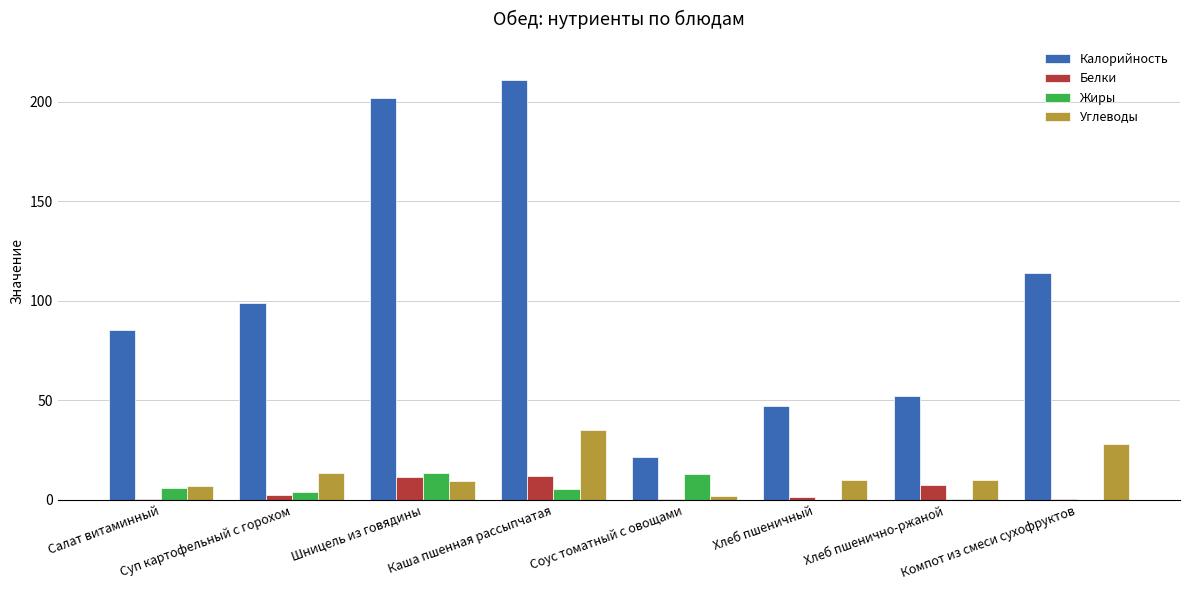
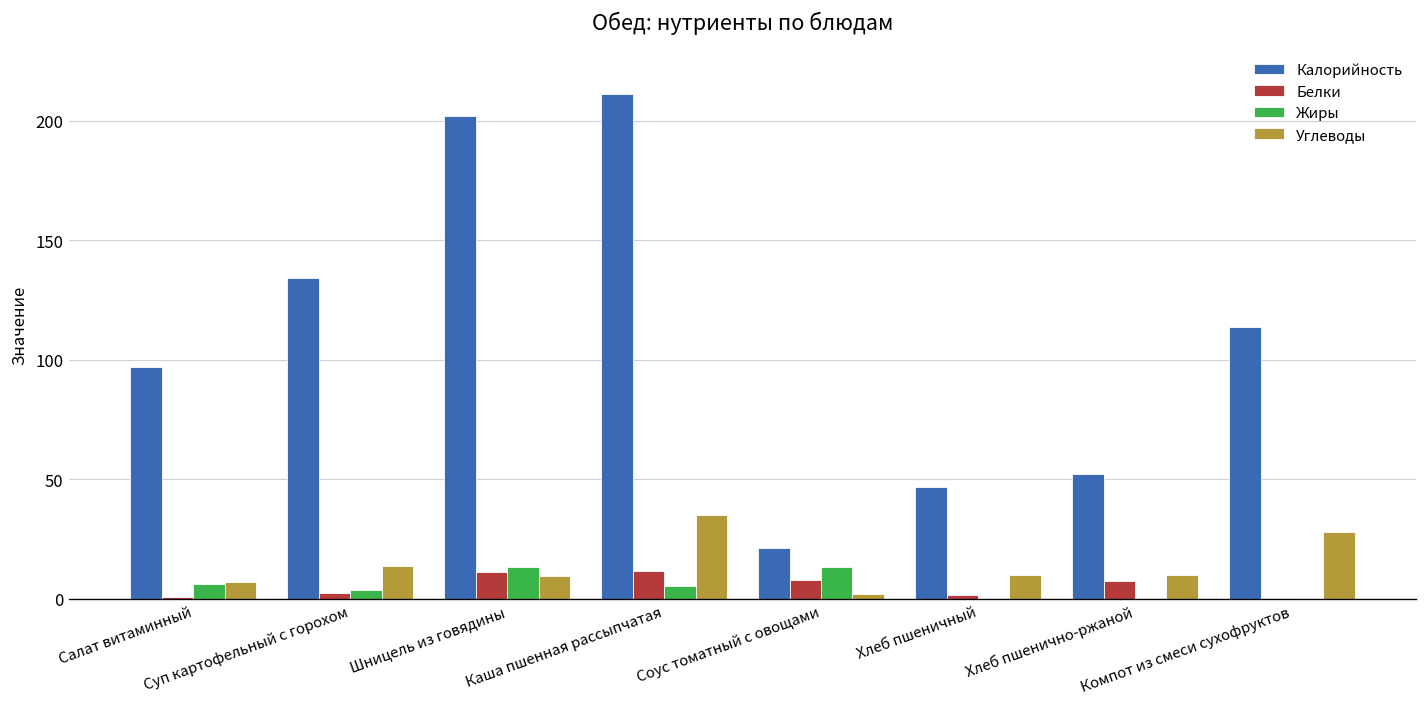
Калорийность, Салат витаминный: 85 -> 97
Калорийность, Суп картофельный с горохом: 99 -> 134
Белки, Соус томатный с овощами: 0 -> 8
